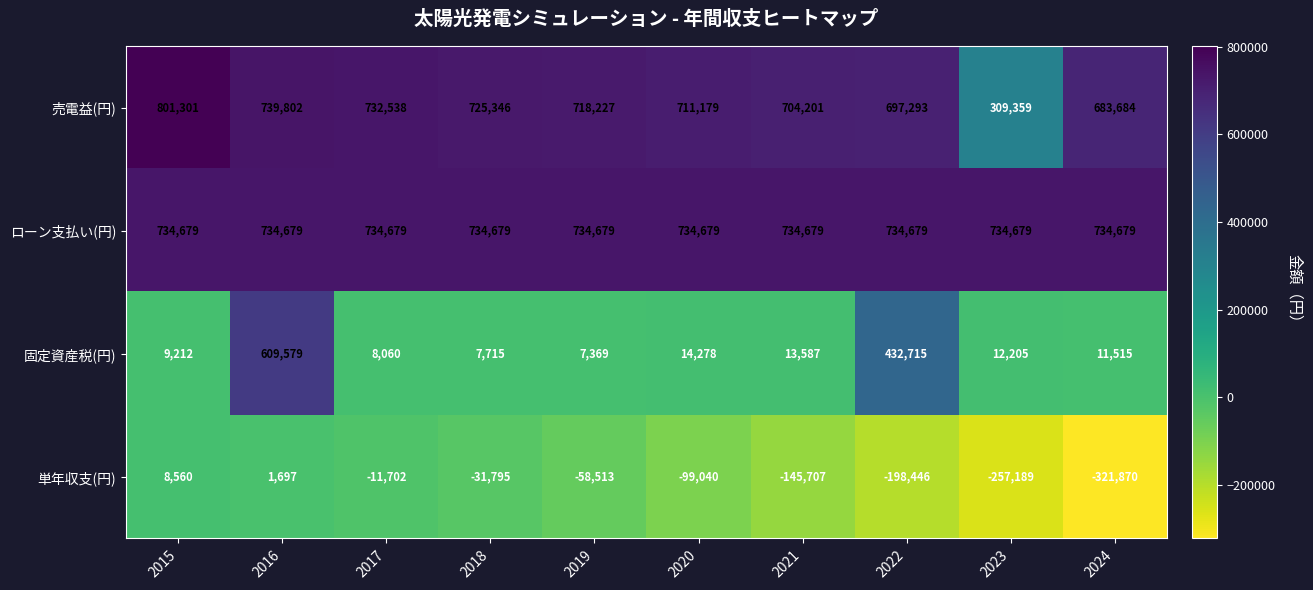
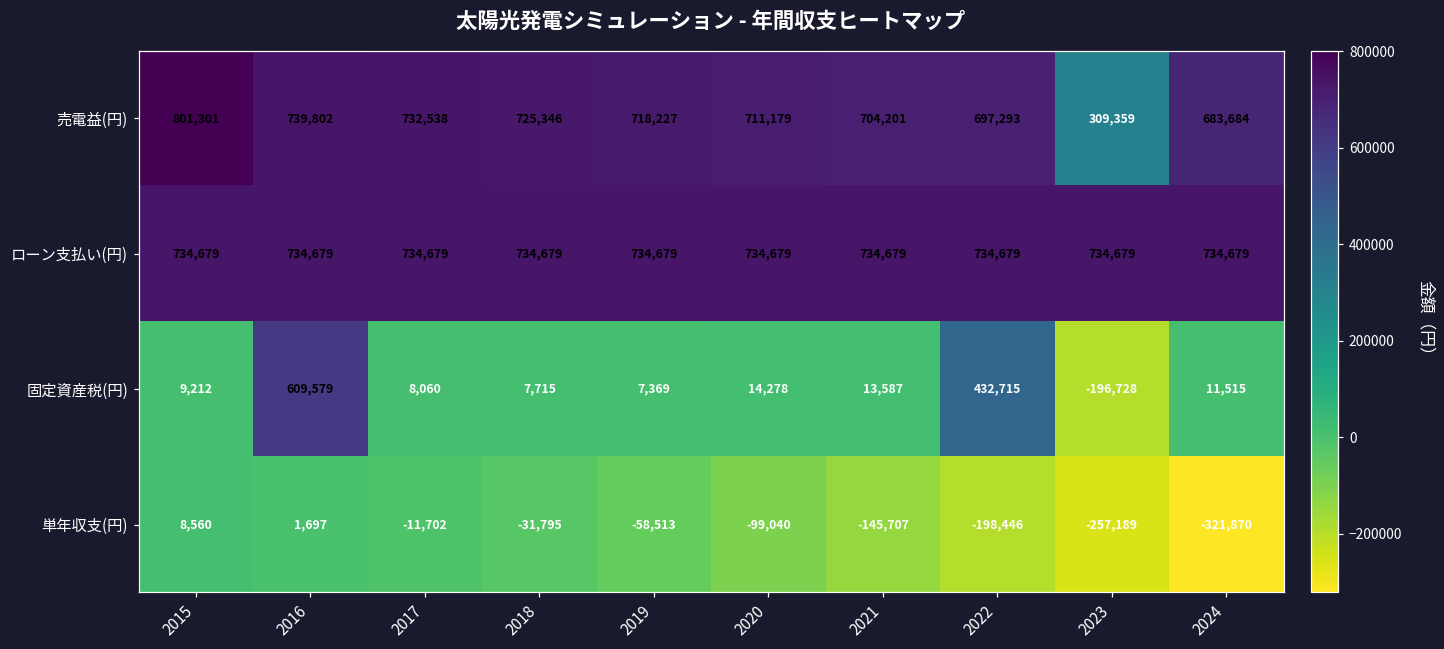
固定資産税(円), 2023: 12,205 -> -196,728
